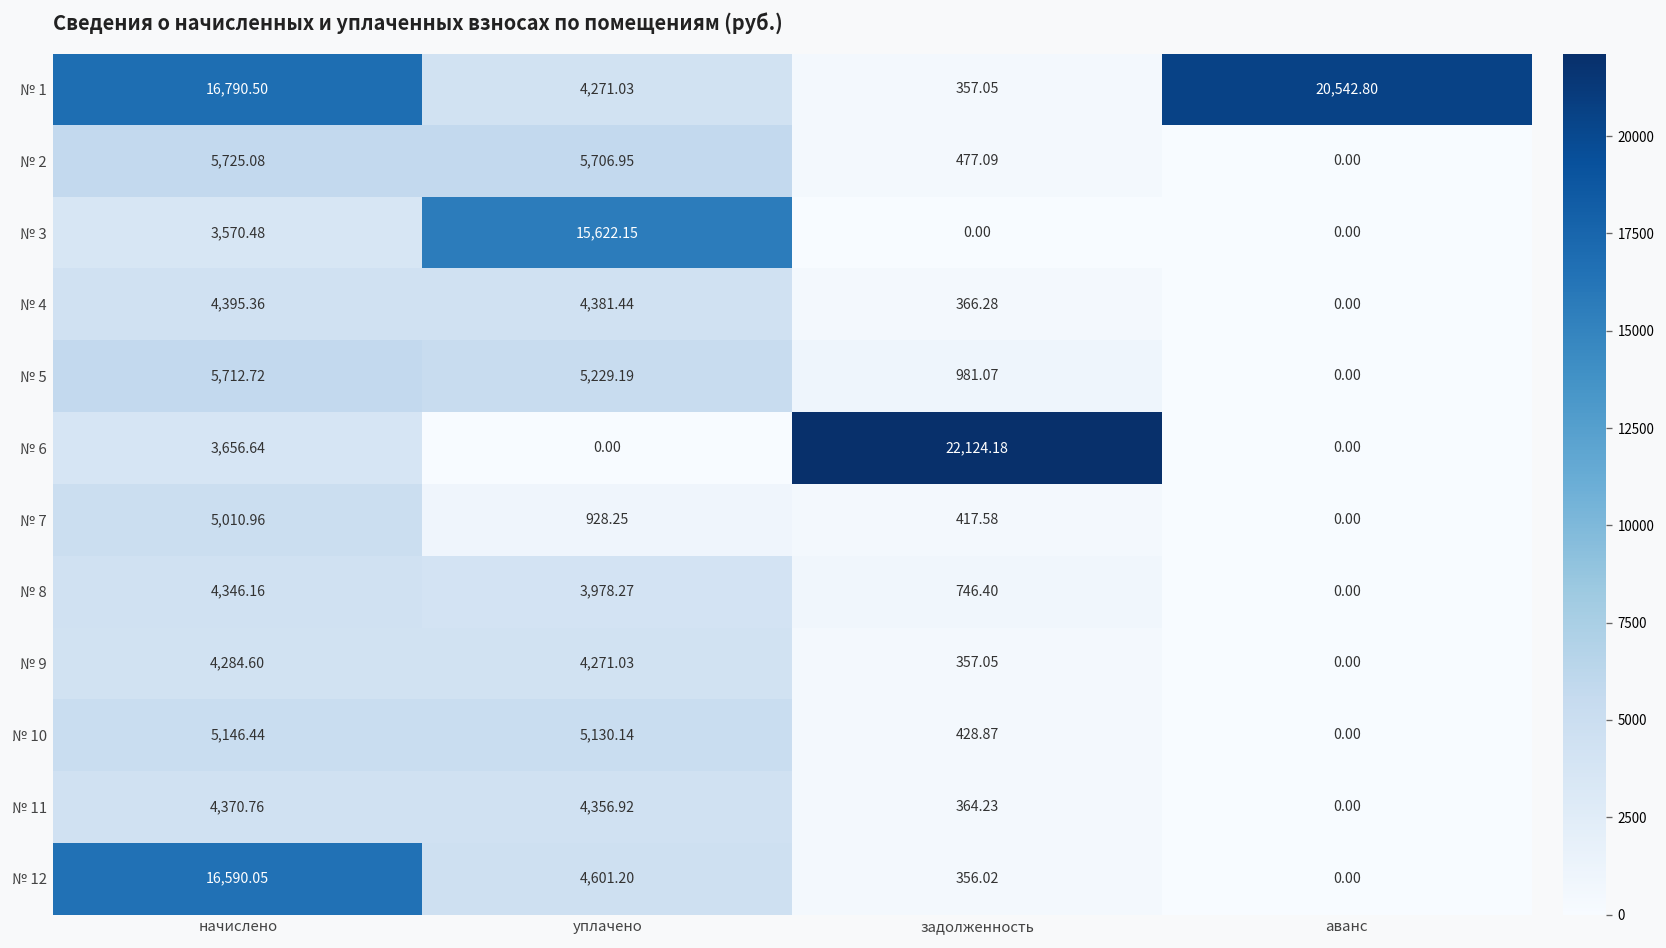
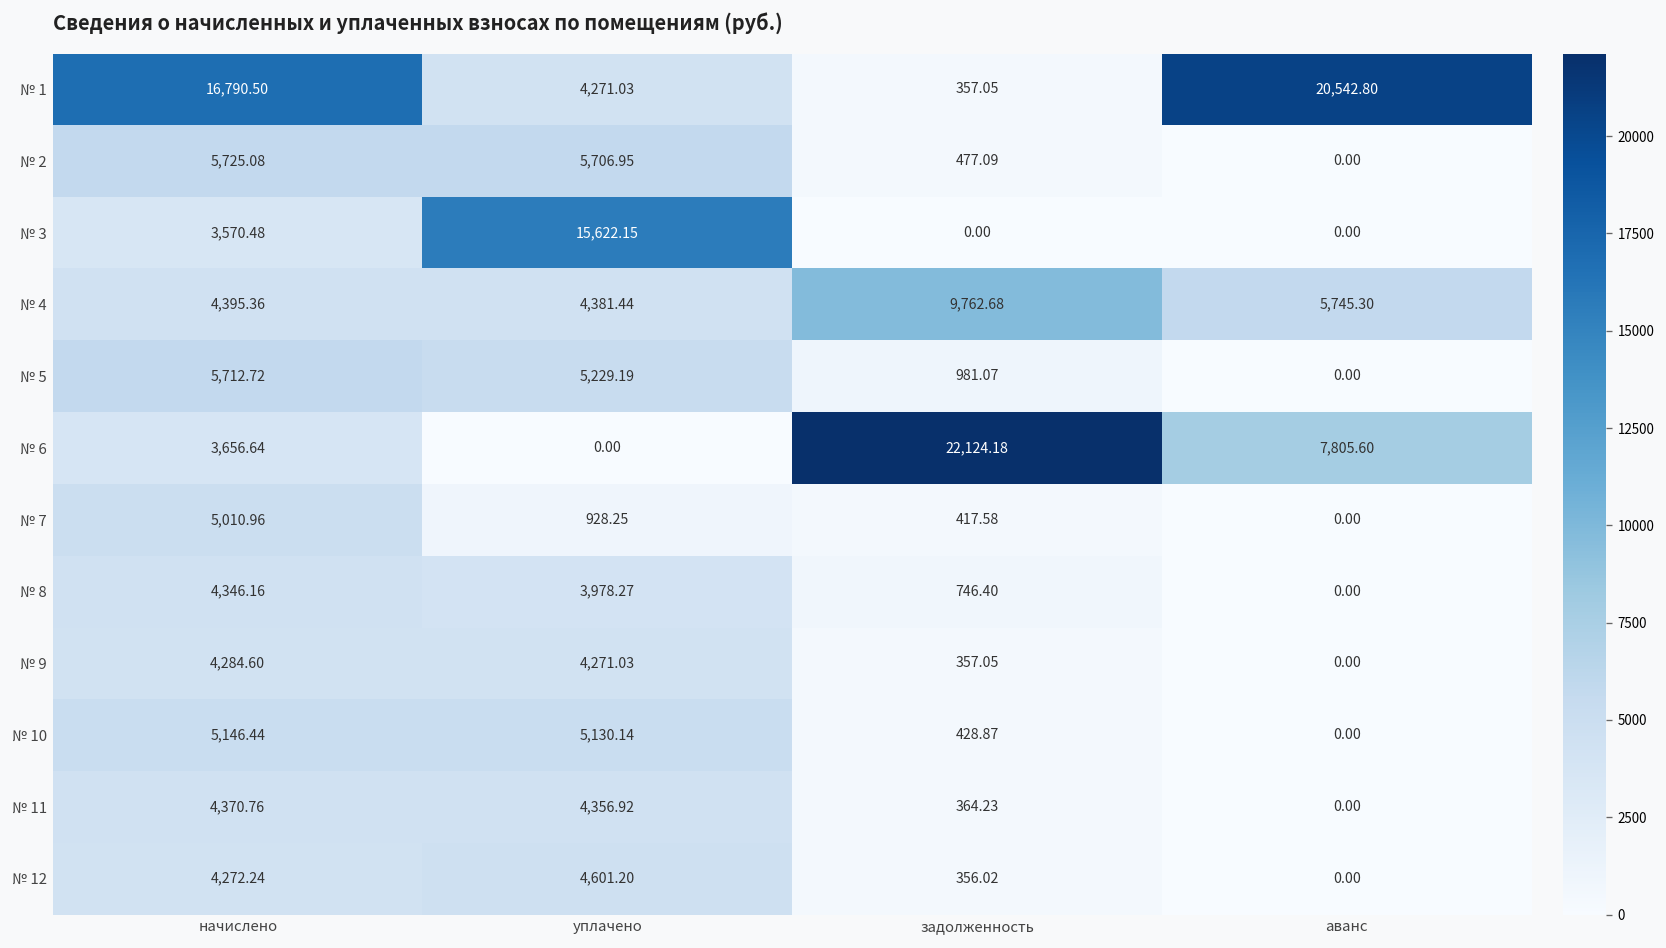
№ 4, задолженность: 366.28 -> 9,762.68
№ 4, аванс: 0.00 -> 5,745.30
№ 6, аванс: 0.00 -> 7,805.60
№ 12, начислено: 16,590.05 -> 4,272.24
